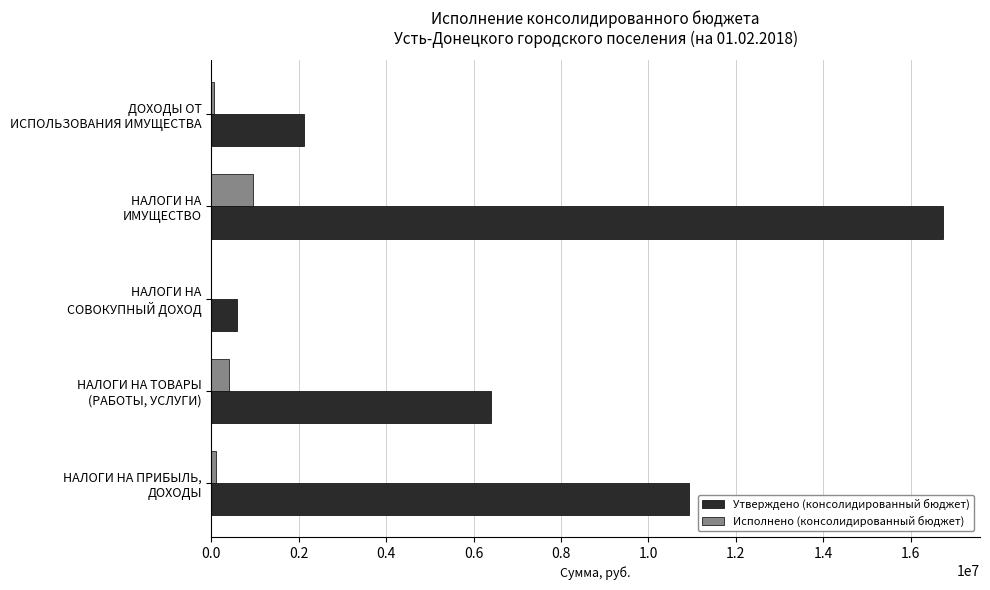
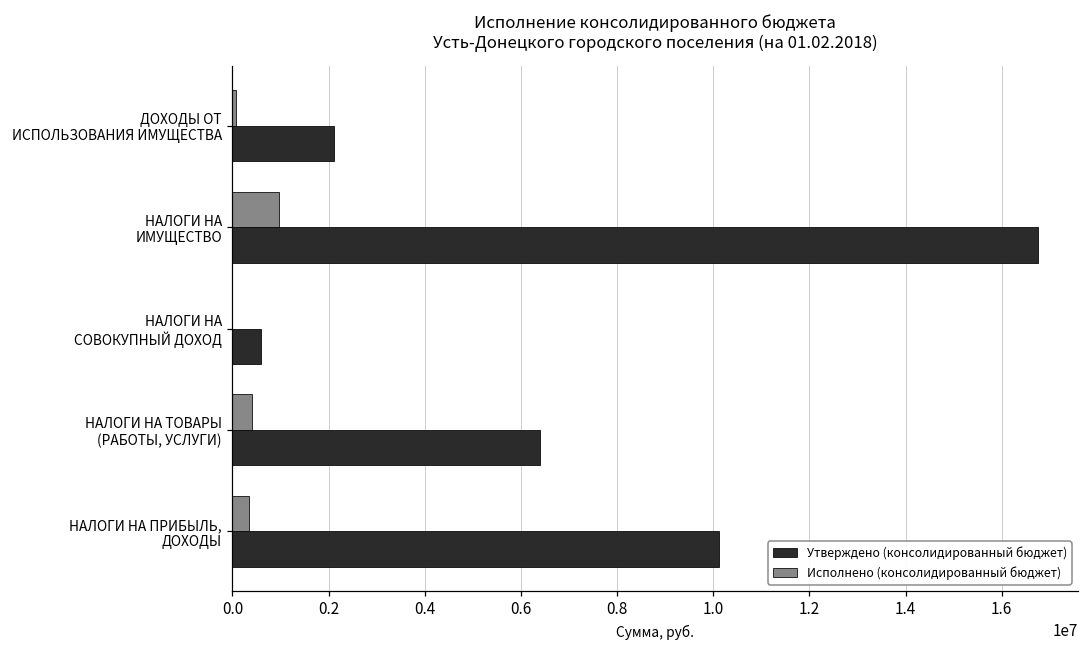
Исполнено (консолидированный бюджет), НАЛОГИ НА ПРИБЫЛЬ, ДОХОДЫ: 100000 -> 300000
Утверждено (консолидированный бюджет), НАЛОГИ НА ПРИБЫЛЬ, ДОХОДЫ: 10900000 -> 10100000
